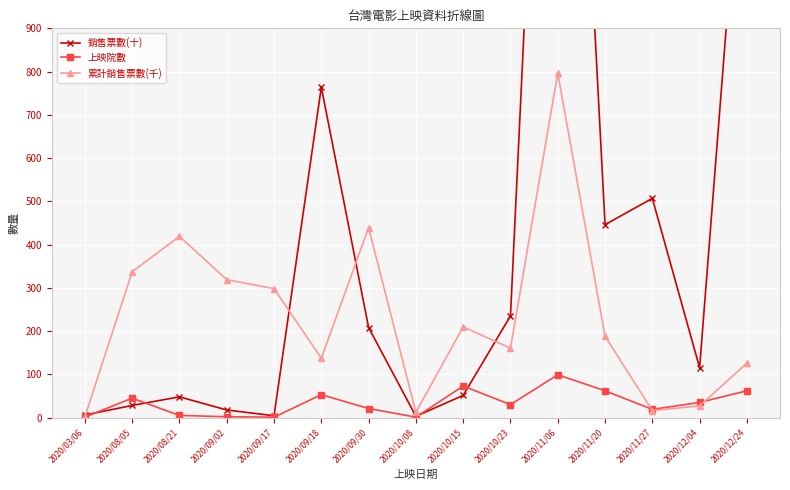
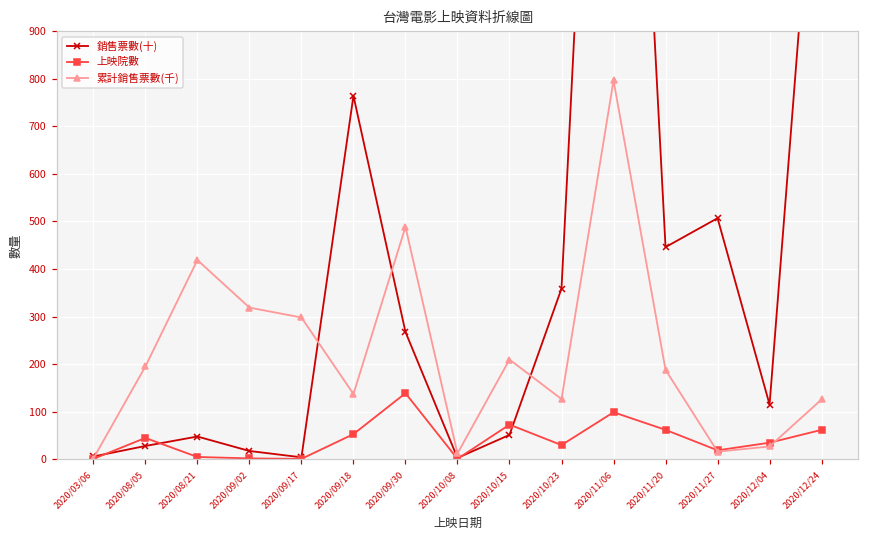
累計銷售票數(千), 2020/08/05: 340 -> 200
銷售票數(十), 2020/09/30: 210 -> 270
上映院數, 2020/09/30: 20 -> 140
累計銷售票數(千), 2020/09/30: 440 -> 490
銷售票數(十), 2020/10/23: 240 -> 360
累計銷售票數(千), 2020/10/23: 160 -> 130
